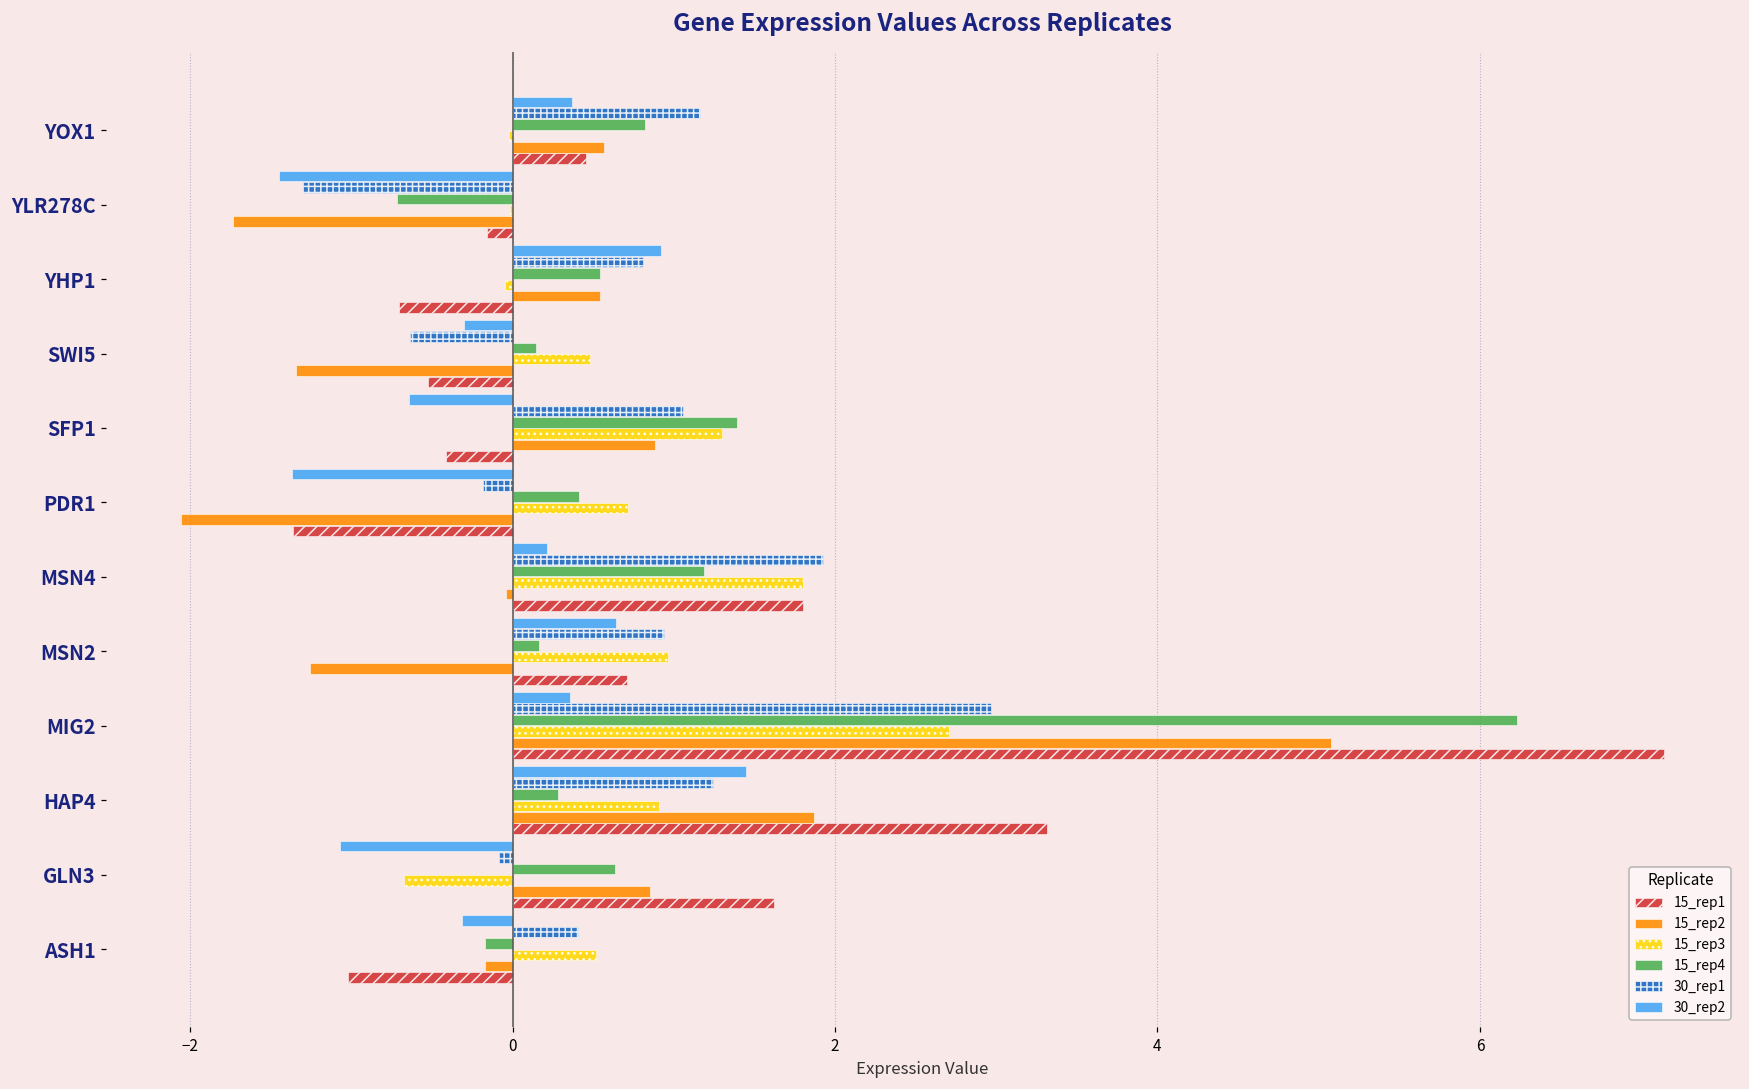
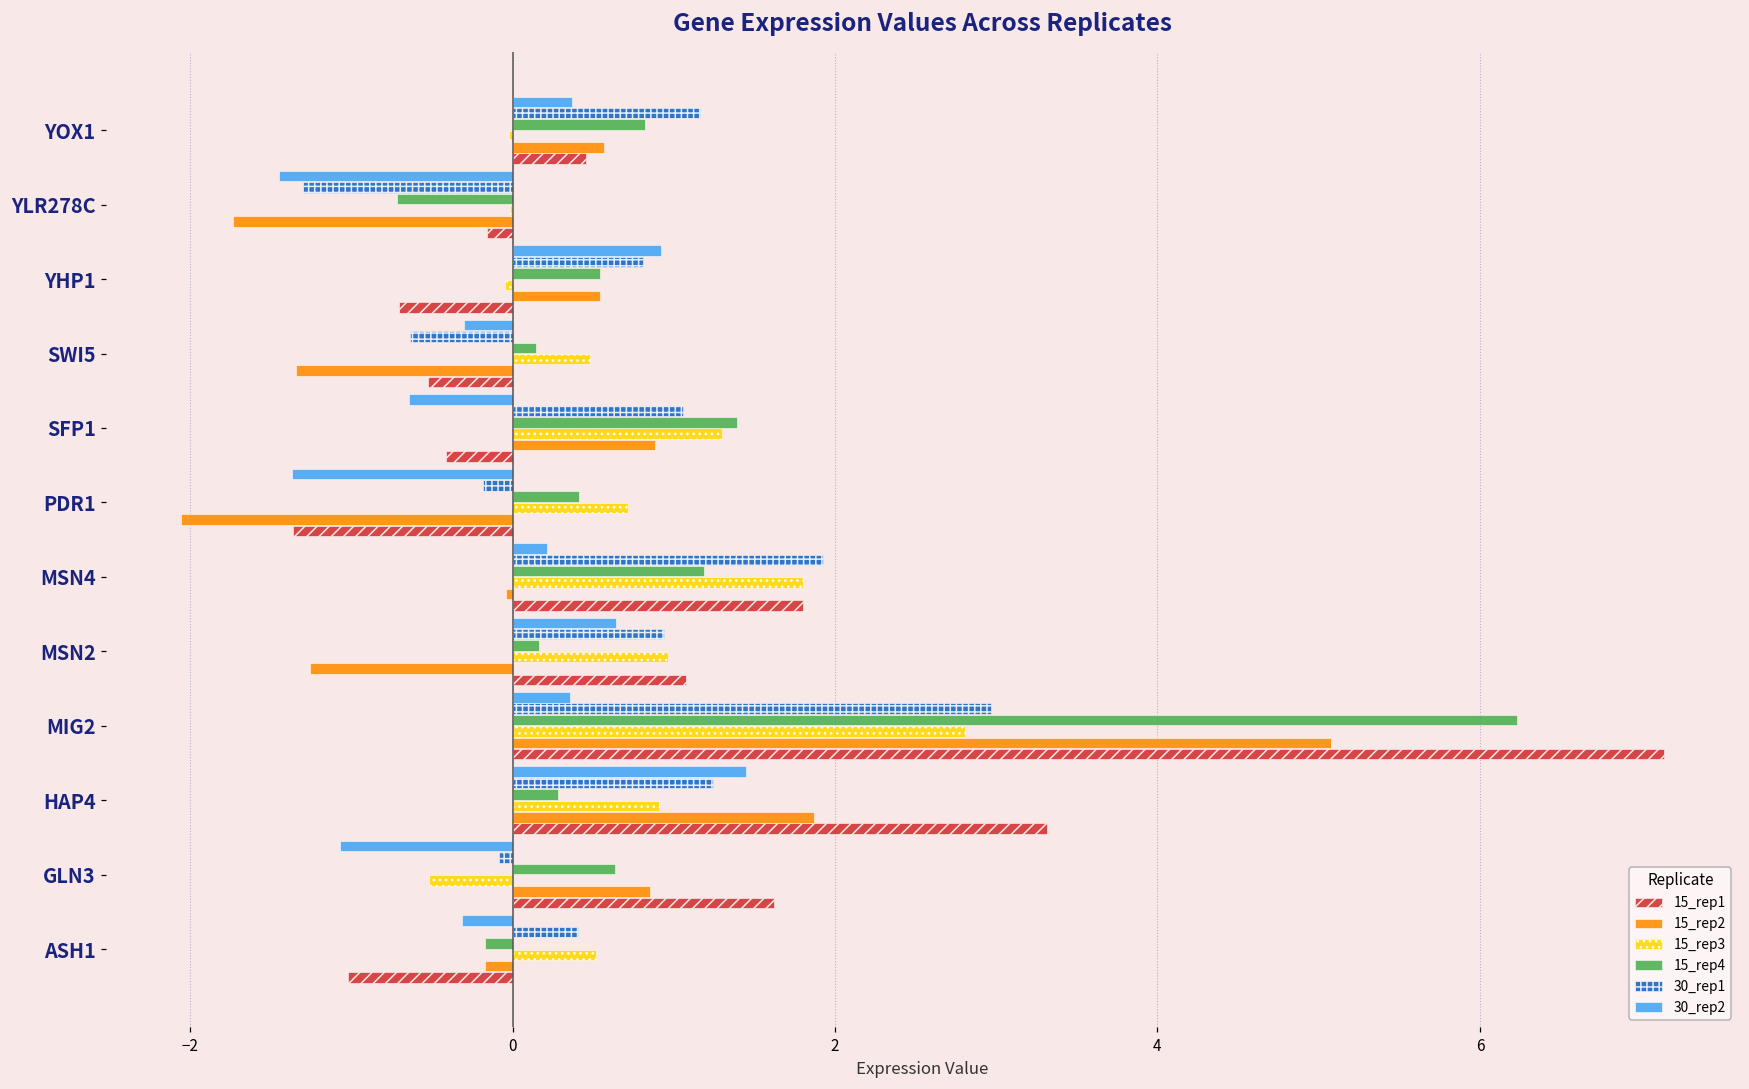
15_rep1, MSN2: 0.71 -> 1.08
15_rep3, MIG2: 2.71 -> 2.80
15_rep3, GLN3: -0.68 -> -0.52
